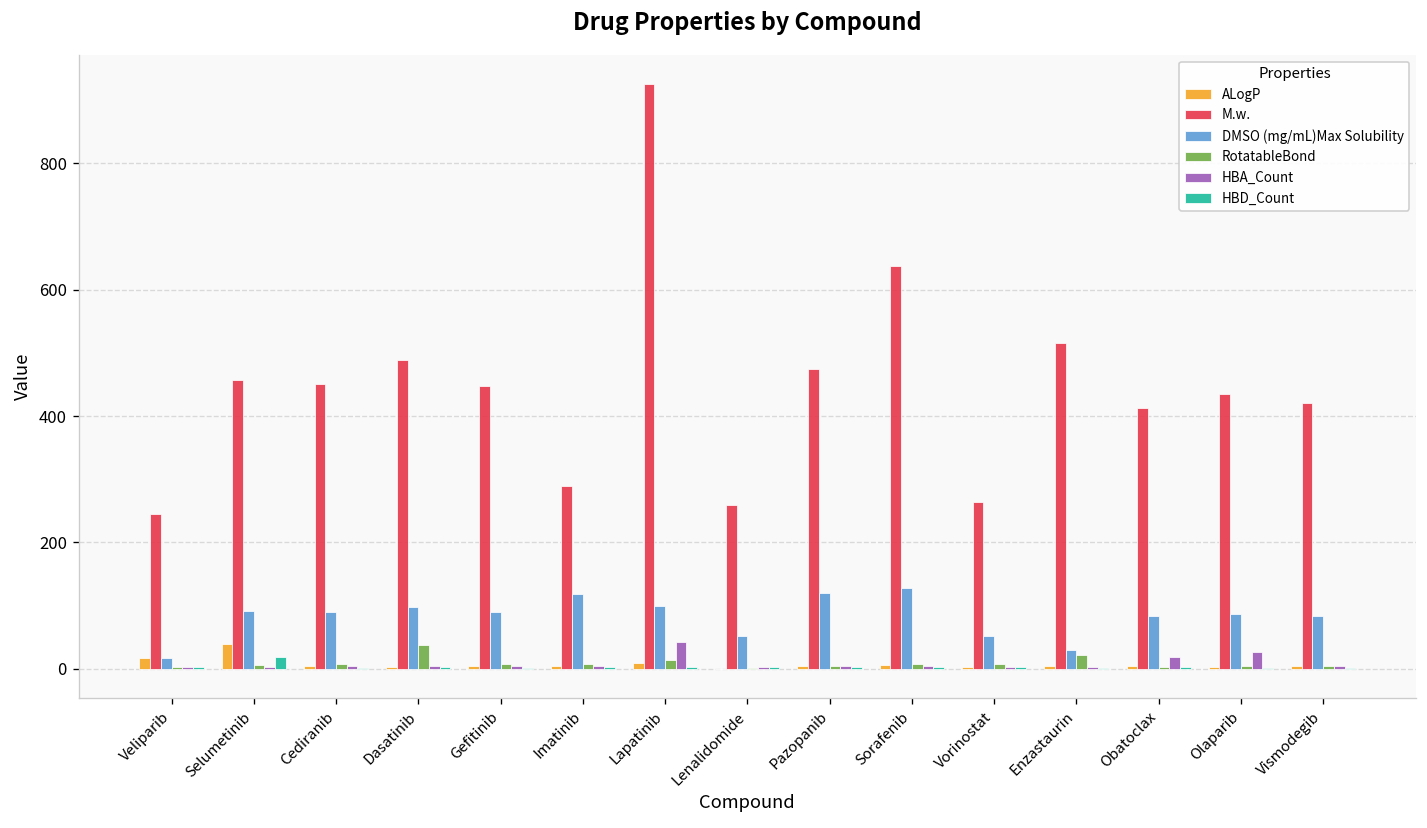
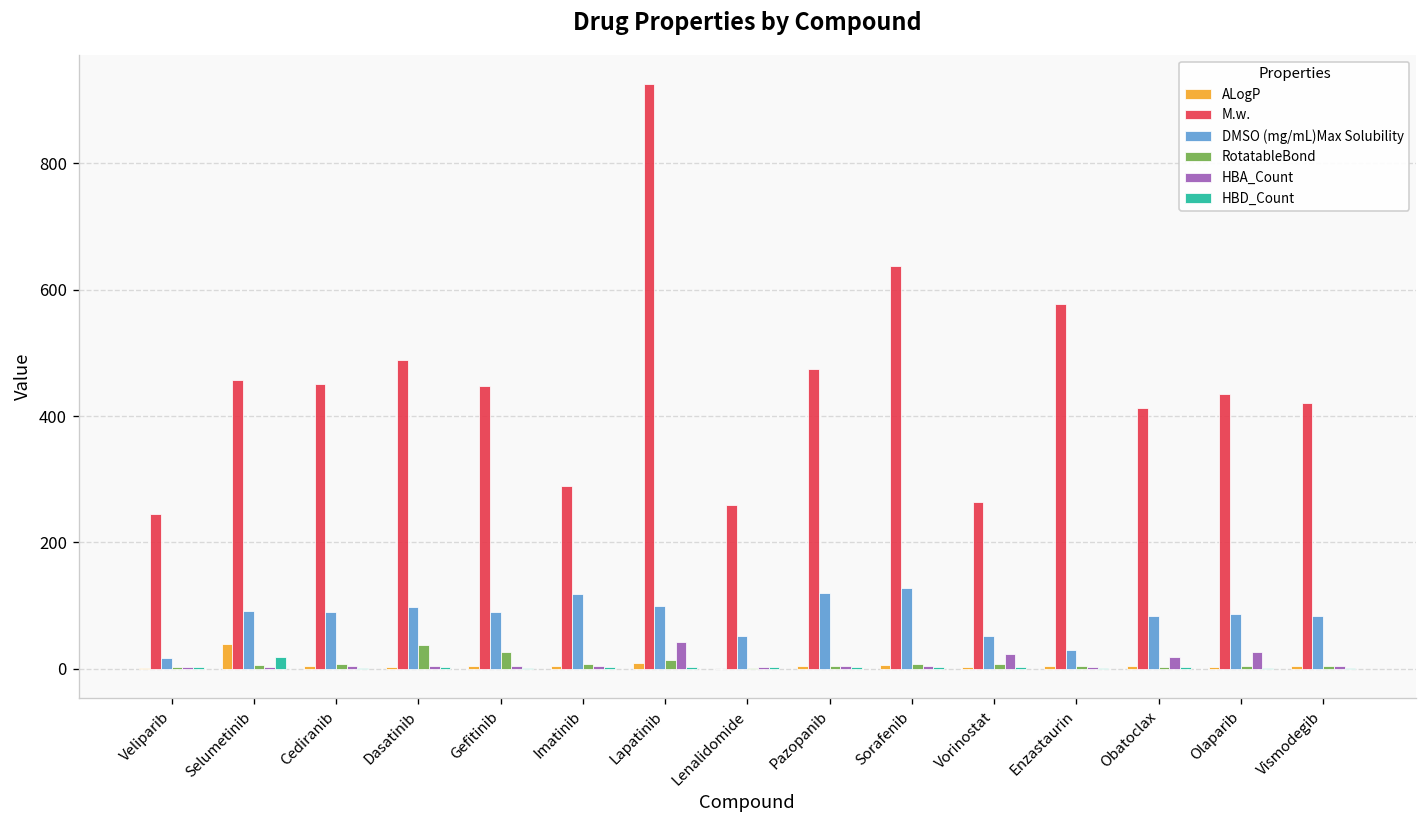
ALogP, Veliparib: 20 -> 0
RotatableBond, Gefitinib: 10 -> 30
HBA_Count, Vorinostat: 0 -> 20
M.w., Enzastaurin: 520 -> 580
RotatableBond, Enzastaurin: 20 -> 10
